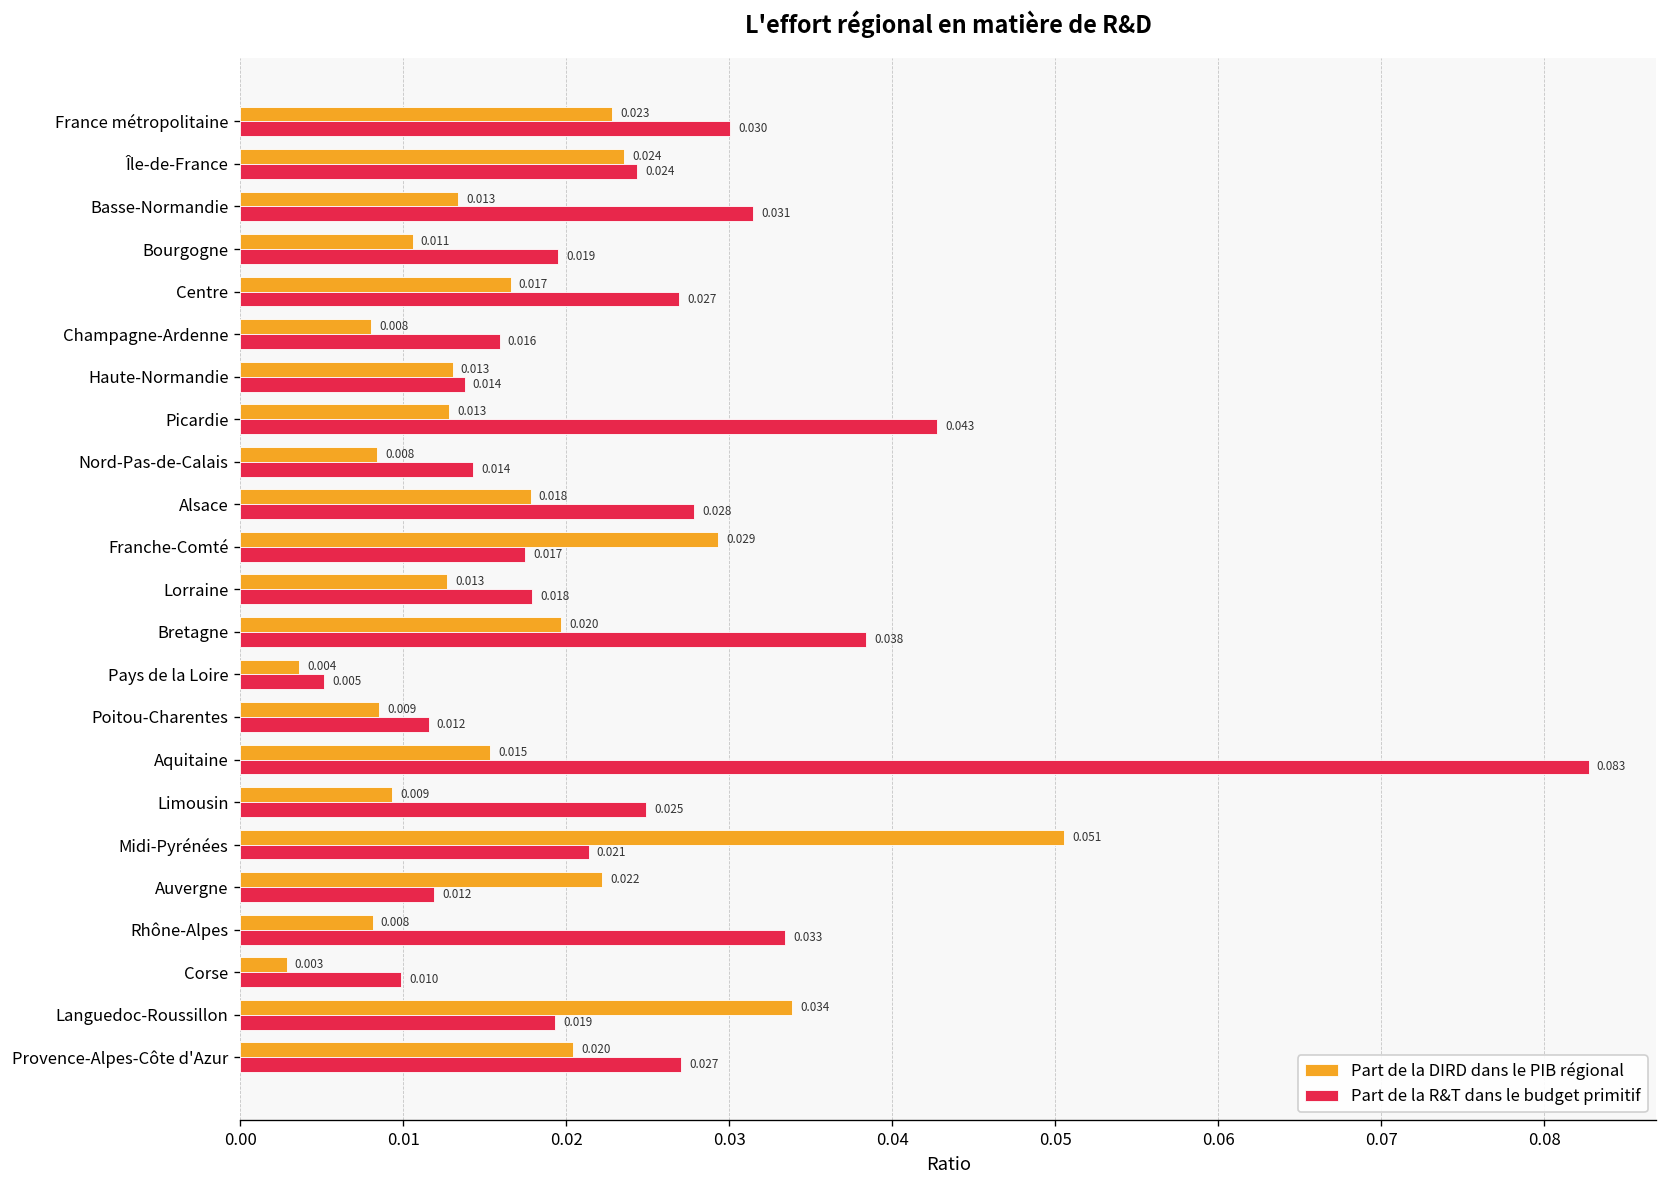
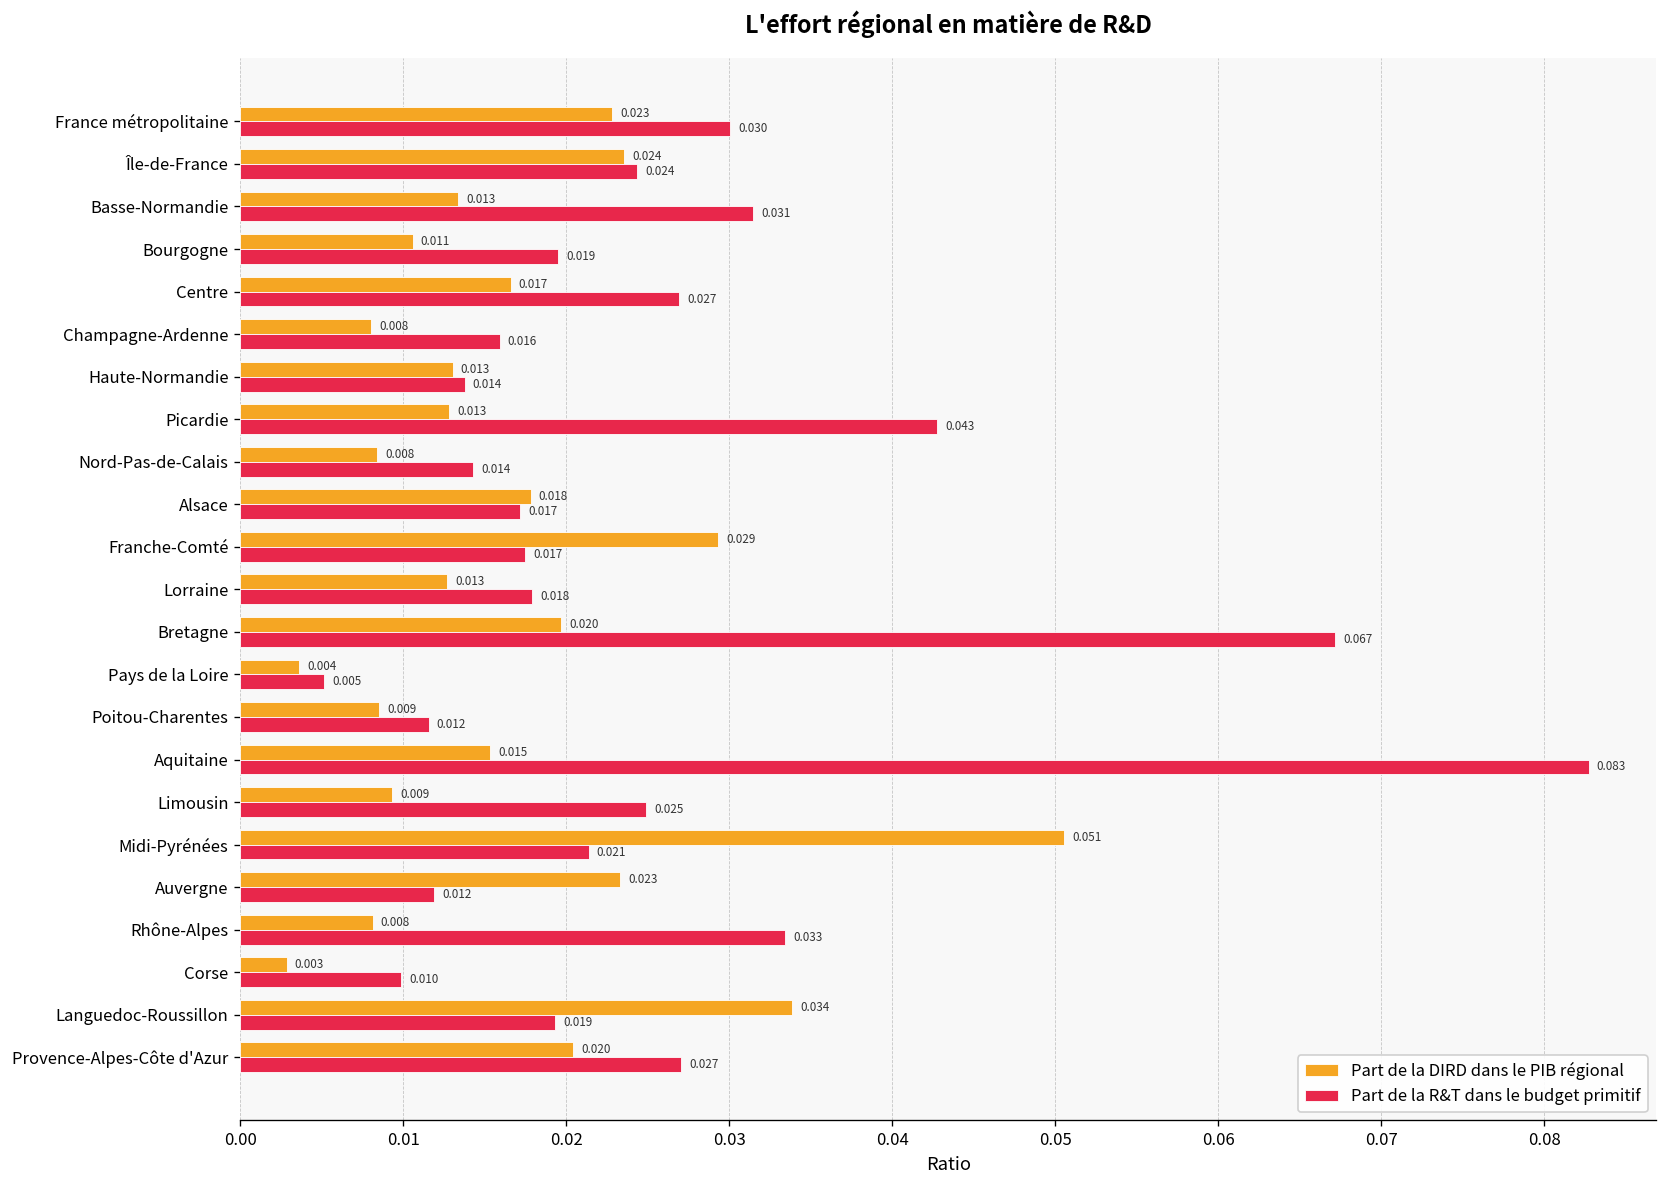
Part de la R&T dans le budget primitif, Alsace: 0.028 -> 0.017
Part de la R&T dans le budget primitif, Bretagne: 0.038 -> 0.067
Part de la DIRD dans le PIB régional, Auvergne: 0.022 -> 0.023
